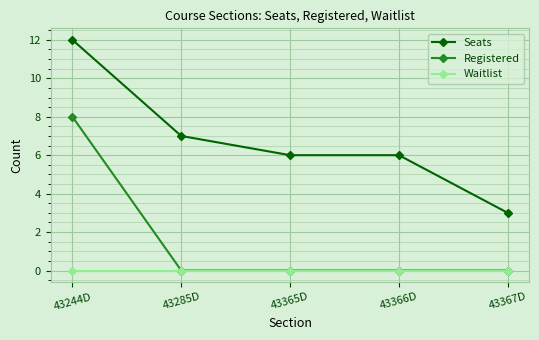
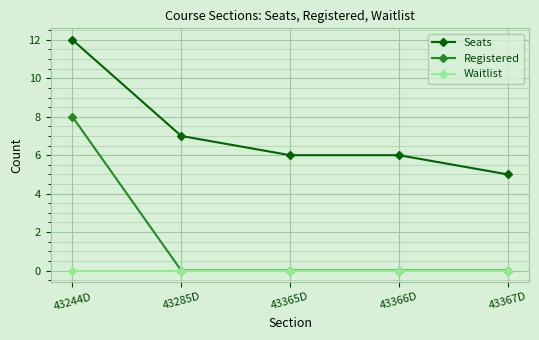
Seats, 43367D: 3 -> 5
